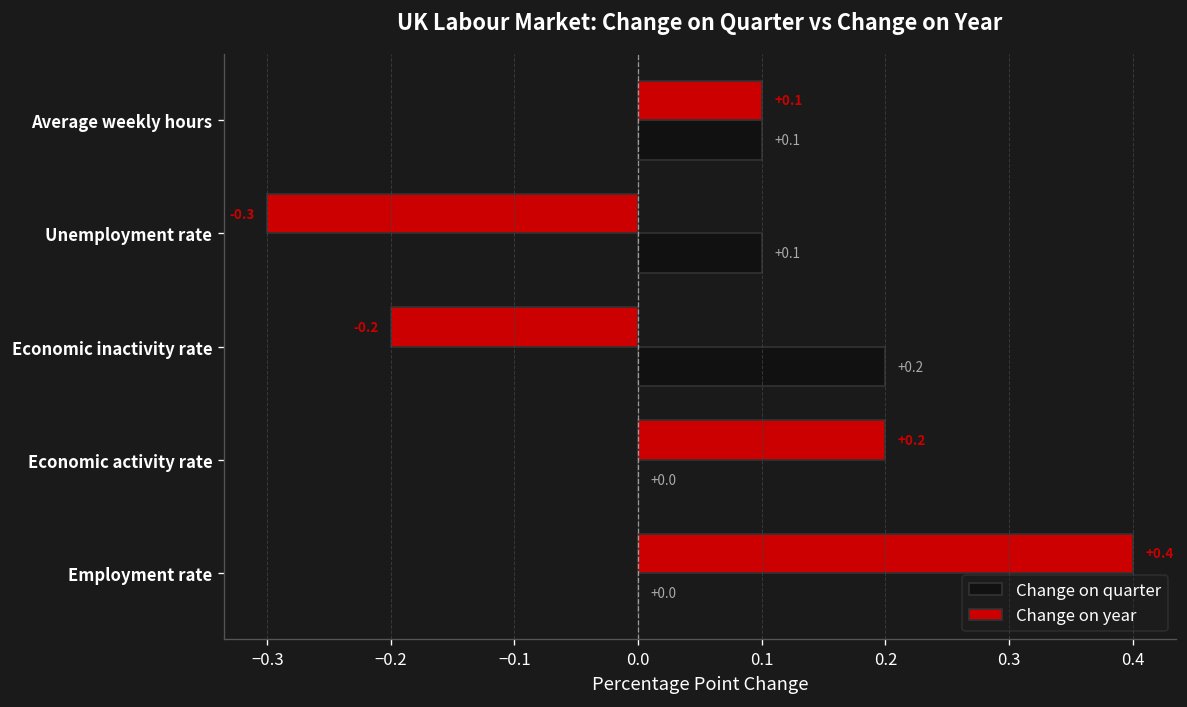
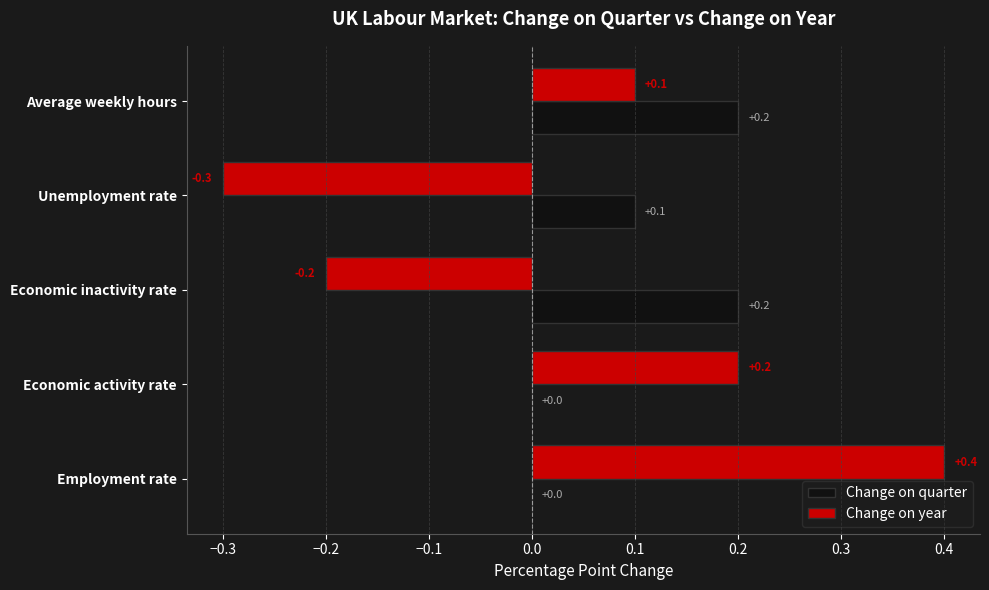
Change on quarter, Average weekly hours: +0.1 -> +0.2
